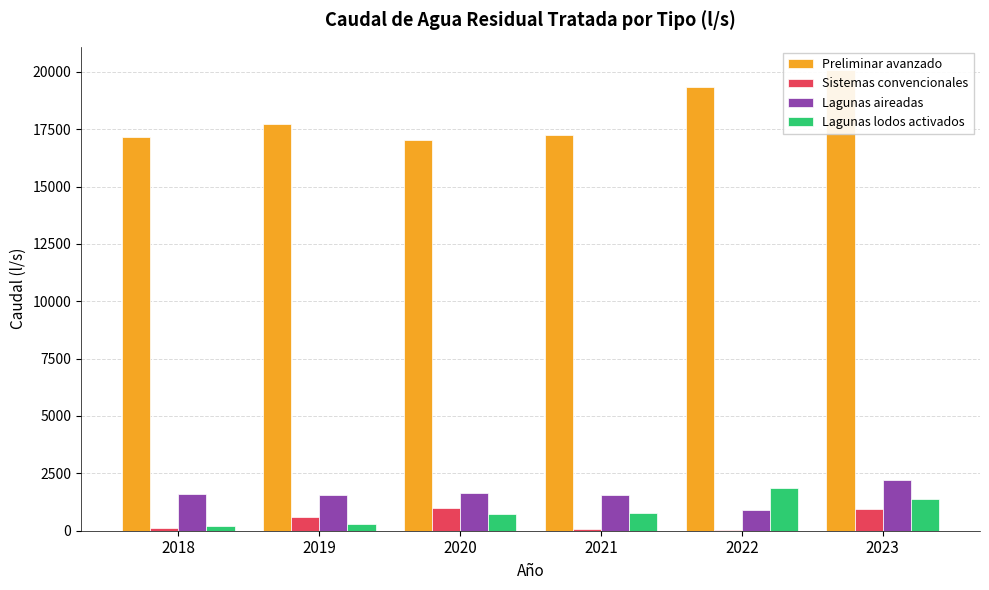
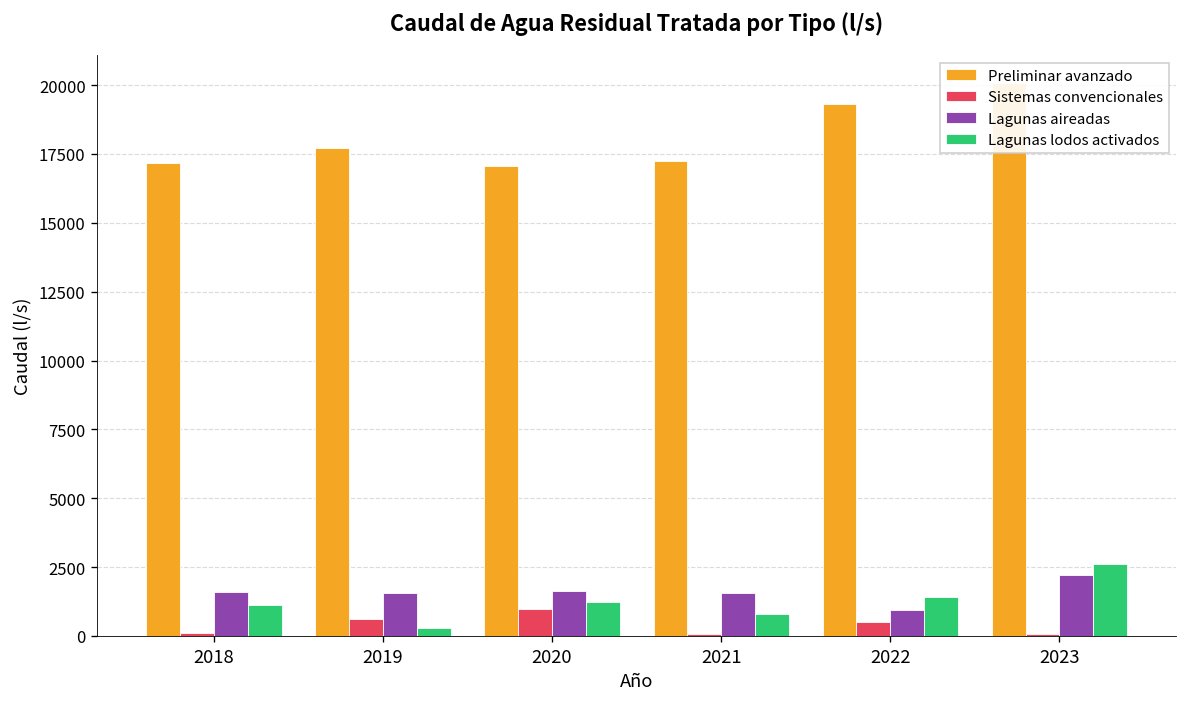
Lagunas lodos activados, 2018: 200 -> 1100
Lagunas lodos activados, 2020: 700 -> 1200
Sistemas convencionales, 2022: 100 -> 500
Lagunas lodos activados, 2022: 1900 -> 1400
Sistemas convencionales, 2023: 1000 -> 100
Lagunas lodos activados, 2023: 1400 -> 2600
